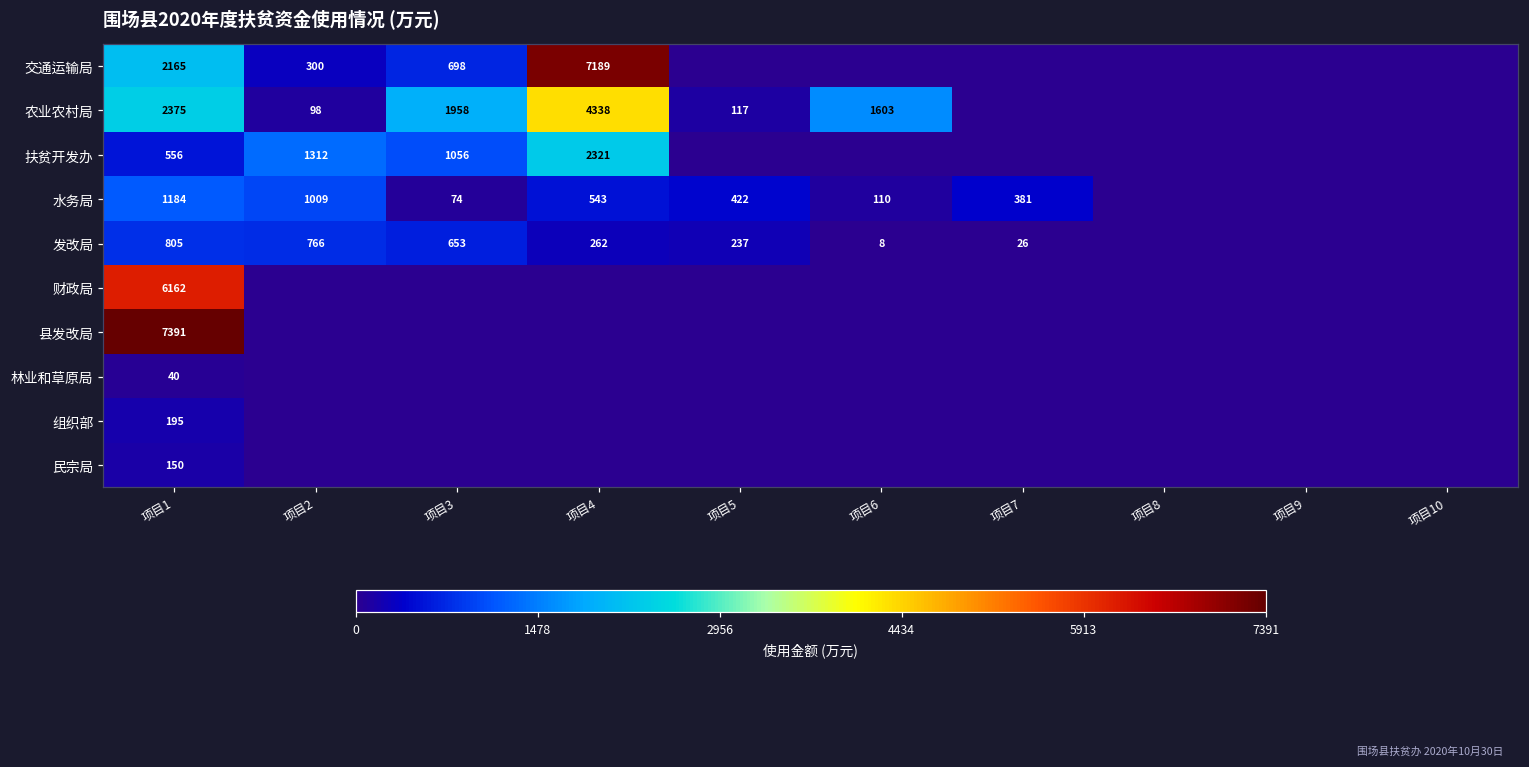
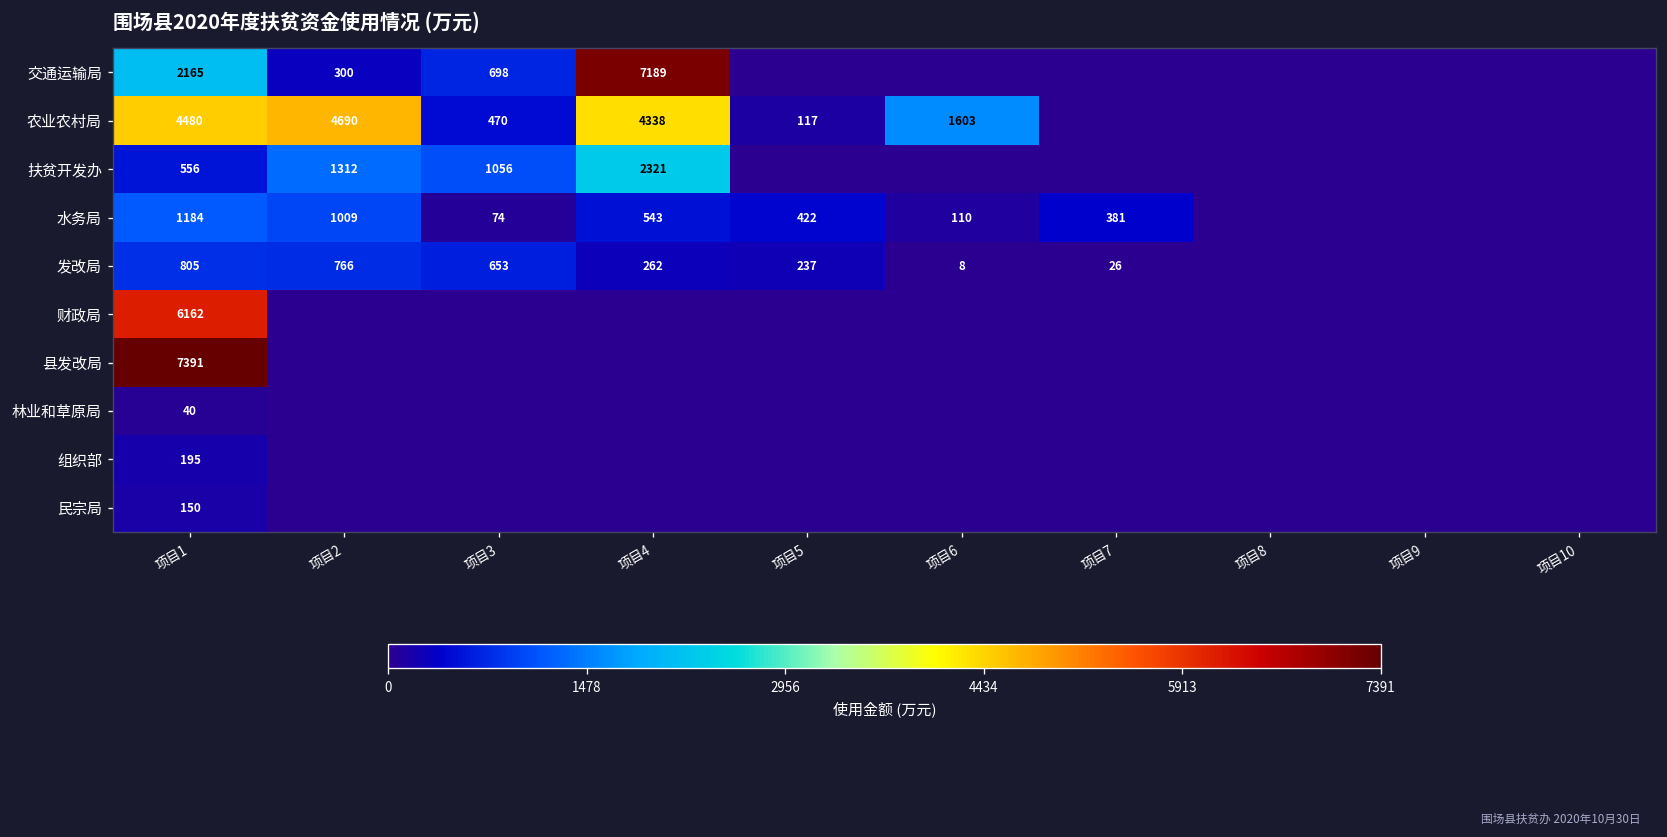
农业农村局, 项目1: 2375 -> 4480
农业农村局, 项目2: 98 -> 4690
农业农村局, 项目3: 1958 -> 470
